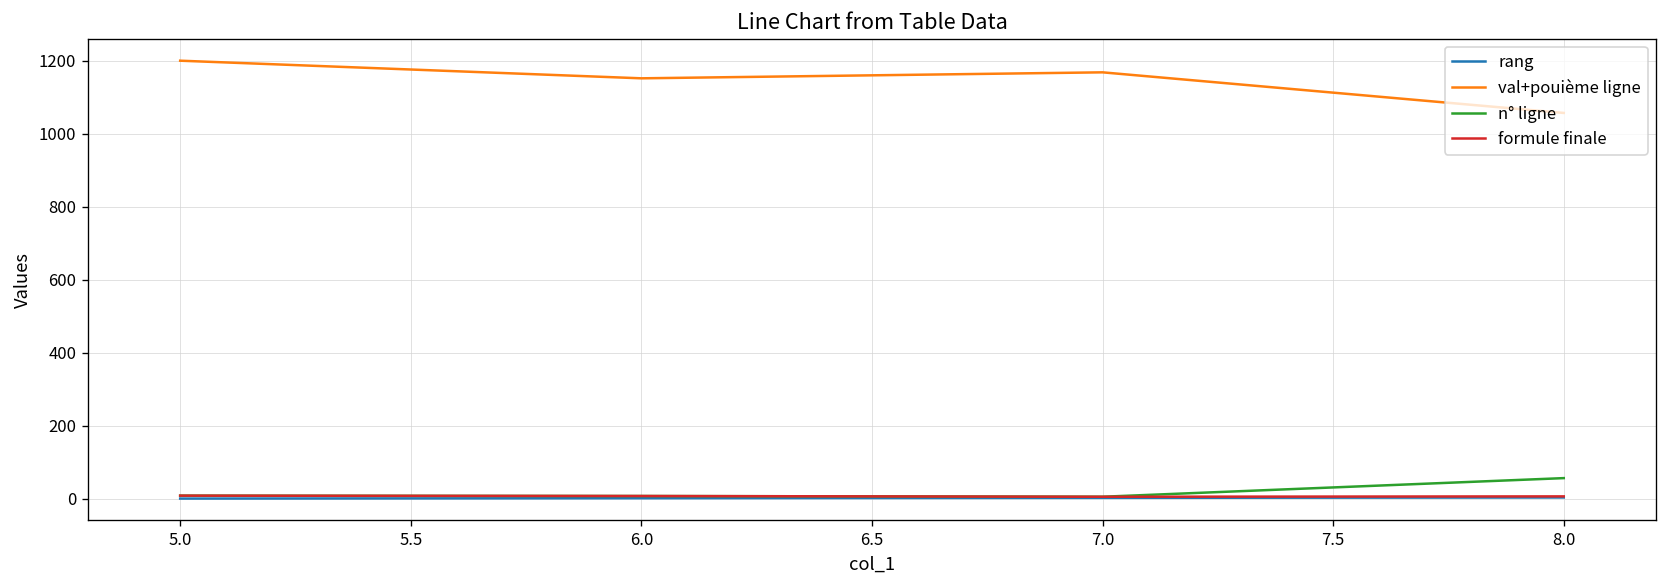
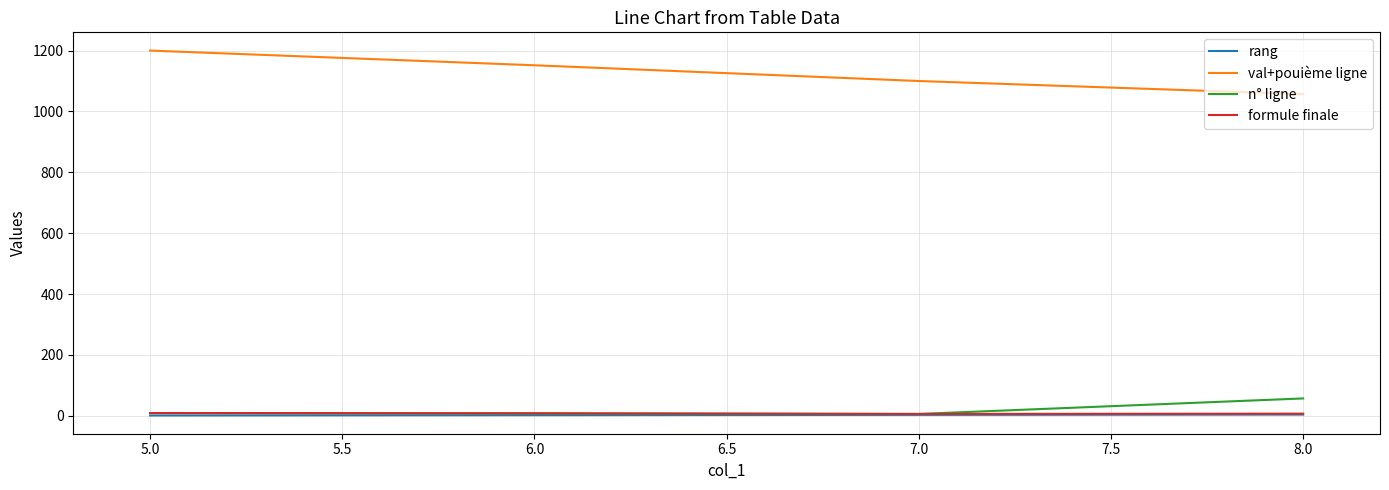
val+pouième ligne, 7.0: 1170 -> 1100
